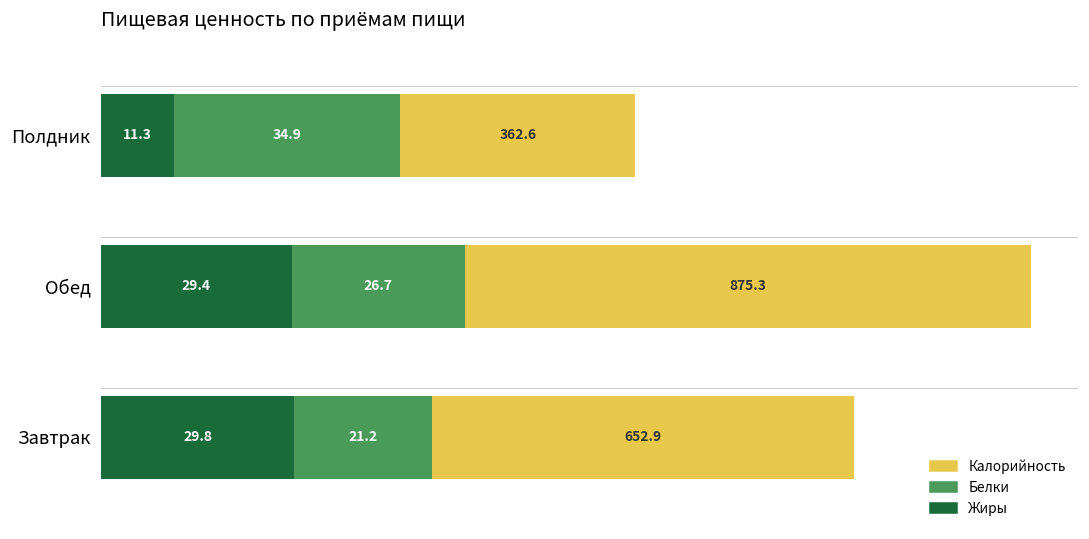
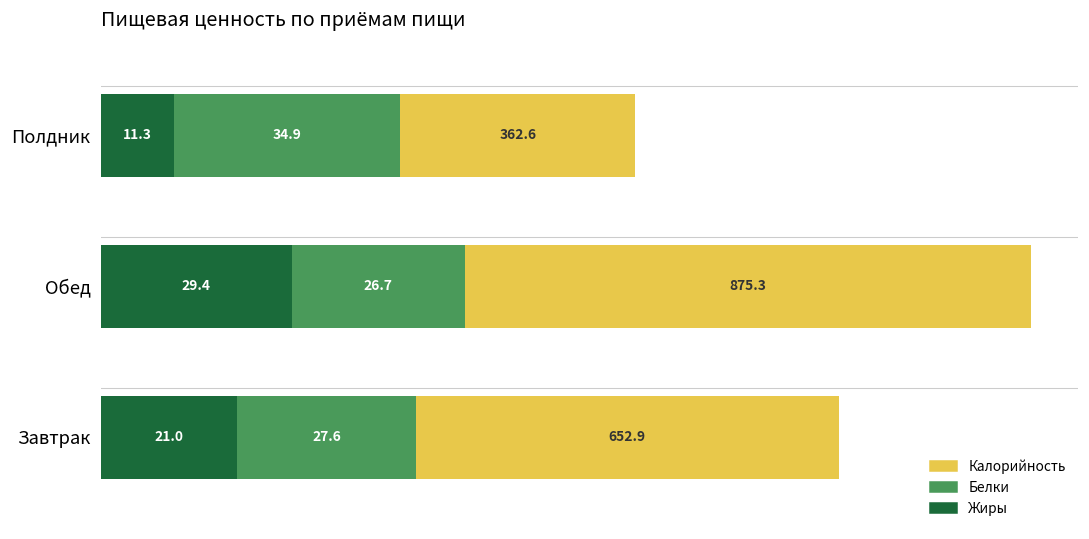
Жиры, Завтрак: 29.8 -> 21.0
Белки, Завтрак: 21.2 -> 27.6
